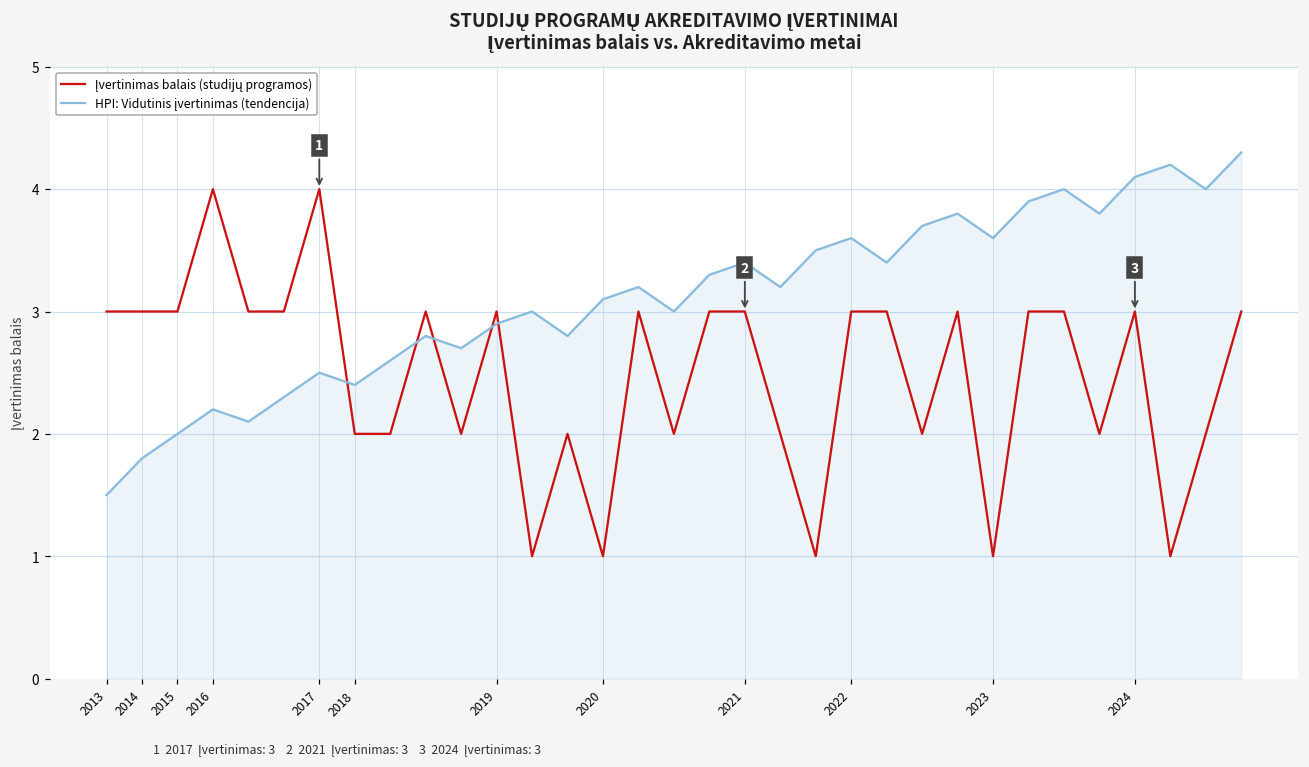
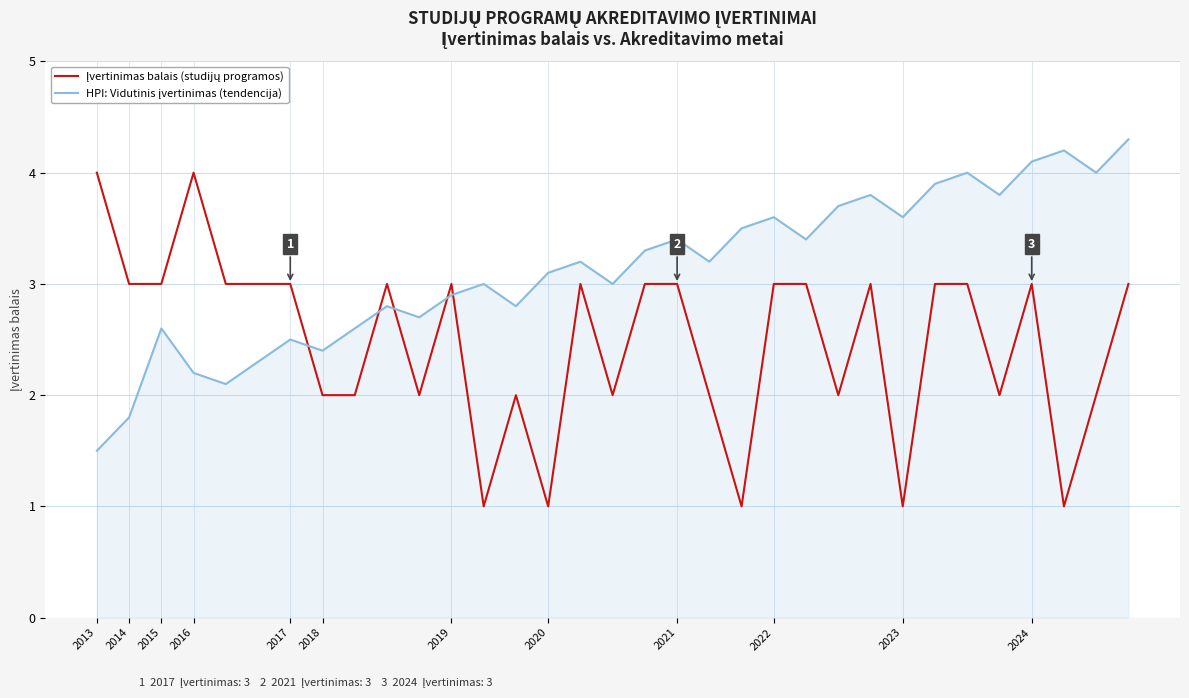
Įvertinimas balais (studijų programos), 2013: 3 -> 4
HPI: Vidutinis įvertinimas (tendencija), 2015: 2.0 -> 2.6
Įvertinimas balais (studijų programos), 2017: 4 -> 3
